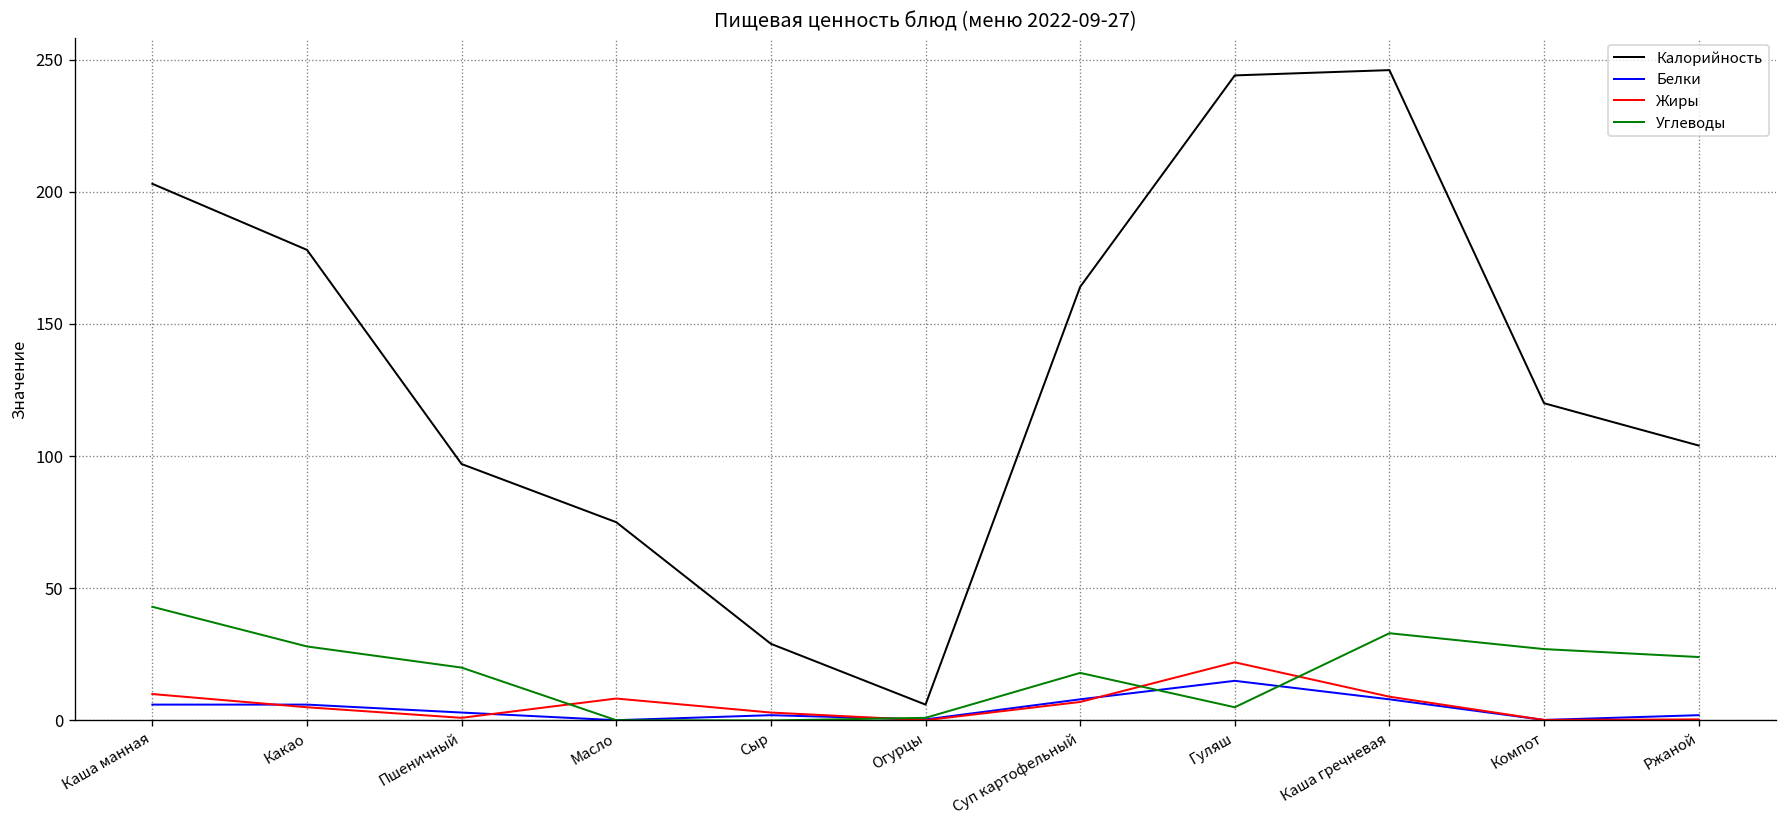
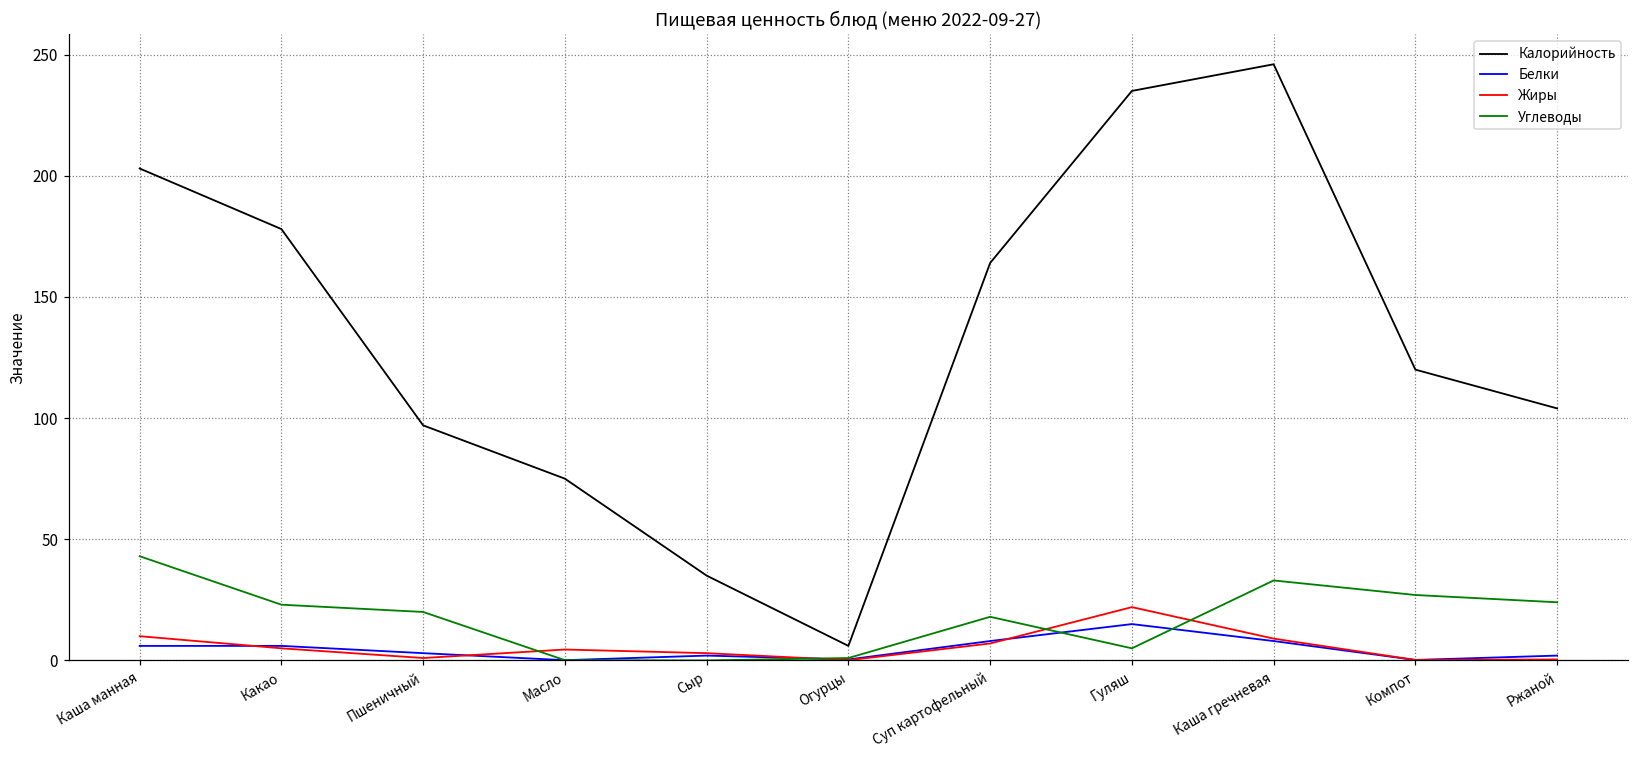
Углеводы, Какао: 28 -> 23
Жиры, Масло: 8 -> 5
Калорийность, Сыр: 29 -> 35
Калорийность, Гуляш: 244 -> 235
